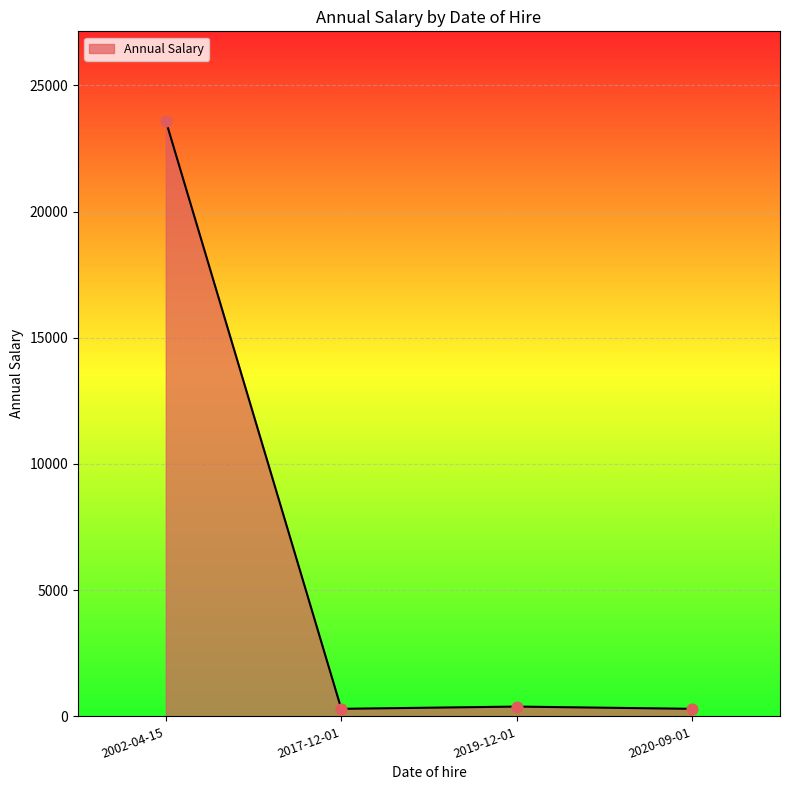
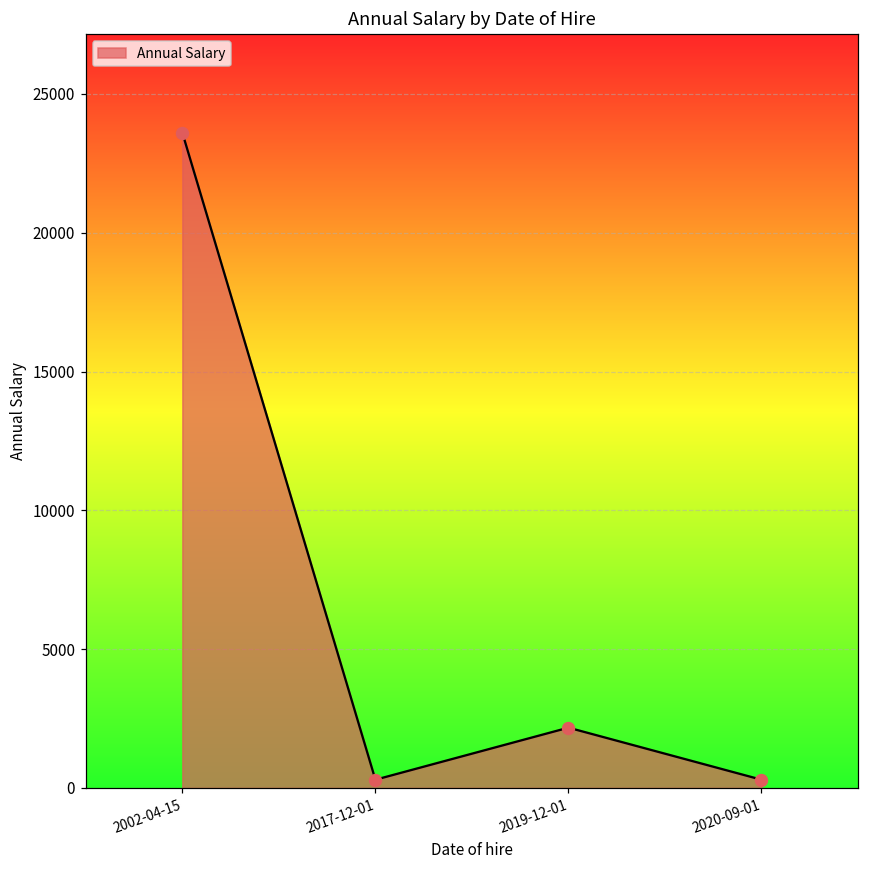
2019-12-01: 400 -> 2200
